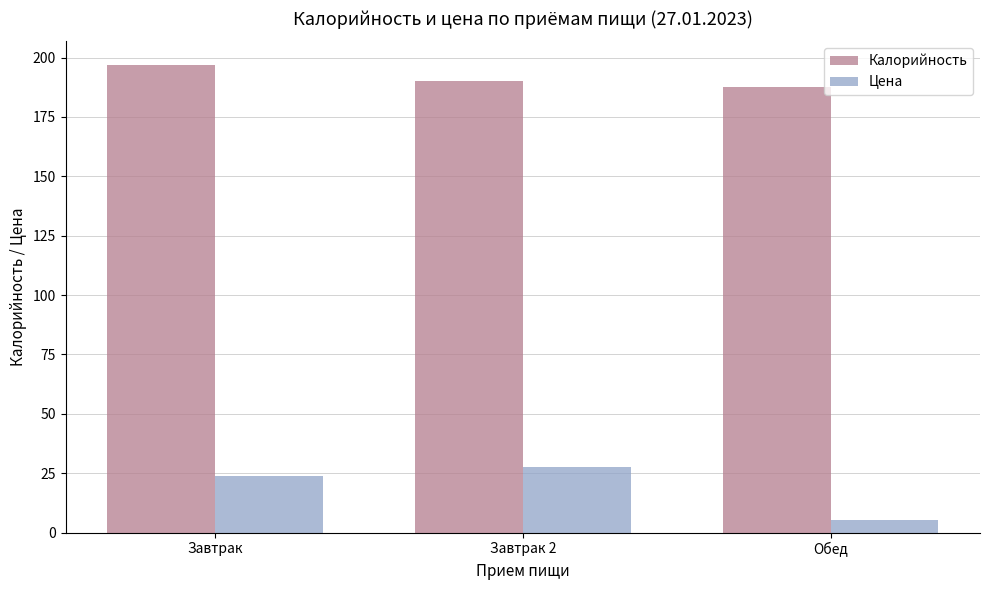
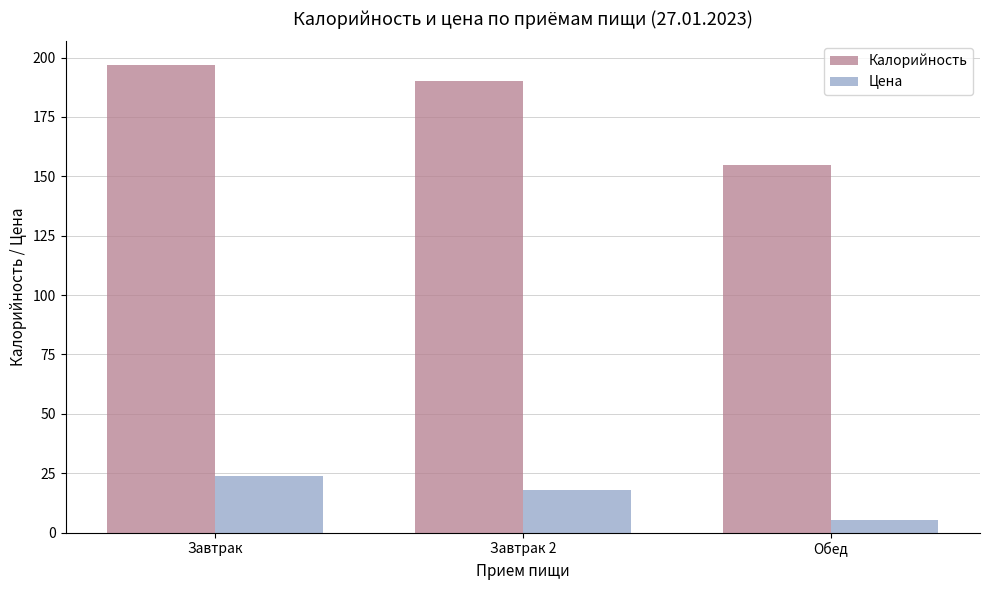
Цена, Завтрак 2: 28 -> 18
Калорийность, Обед: 188 -> 155
